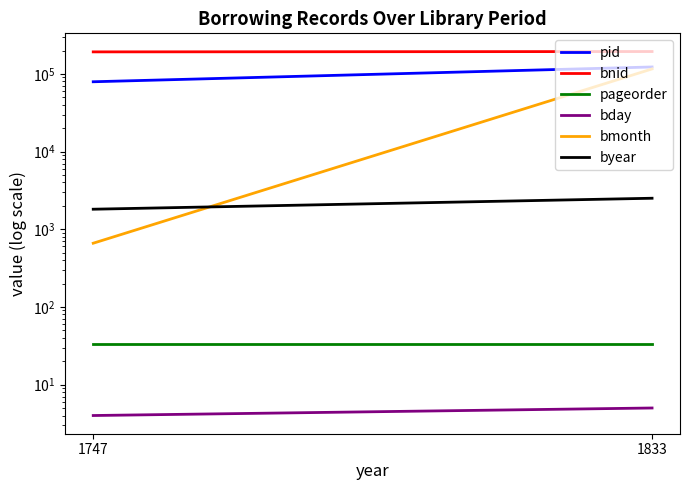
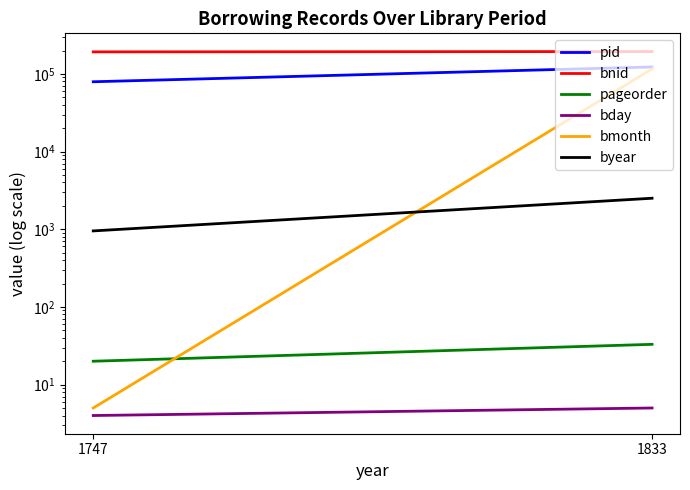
pageorder, 1747: 33 -> 20
bmonth, 1747: 700 -> 5
byear, 1747: 1800 -> 1000
